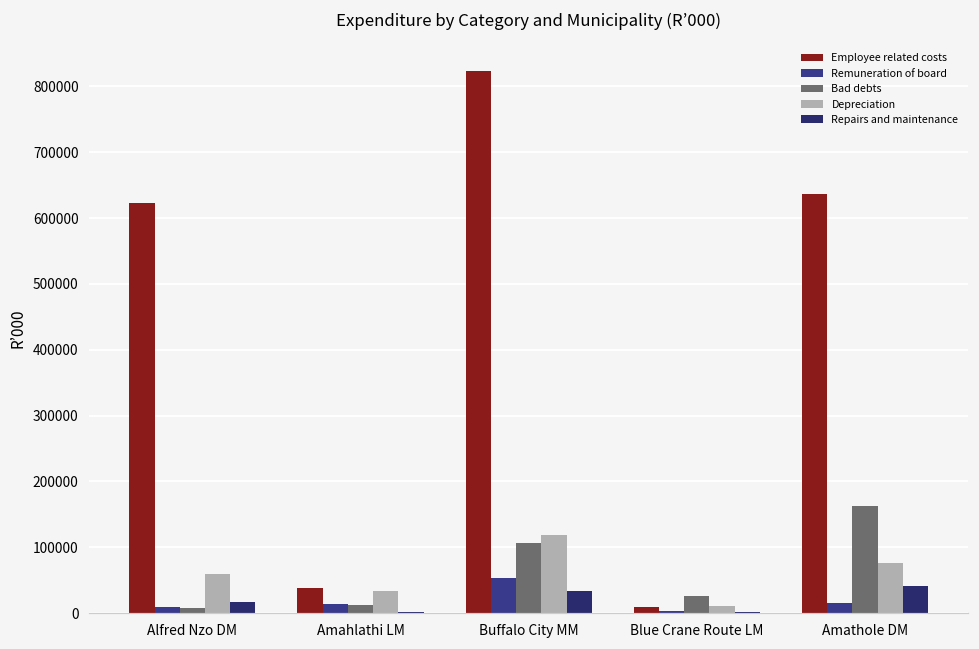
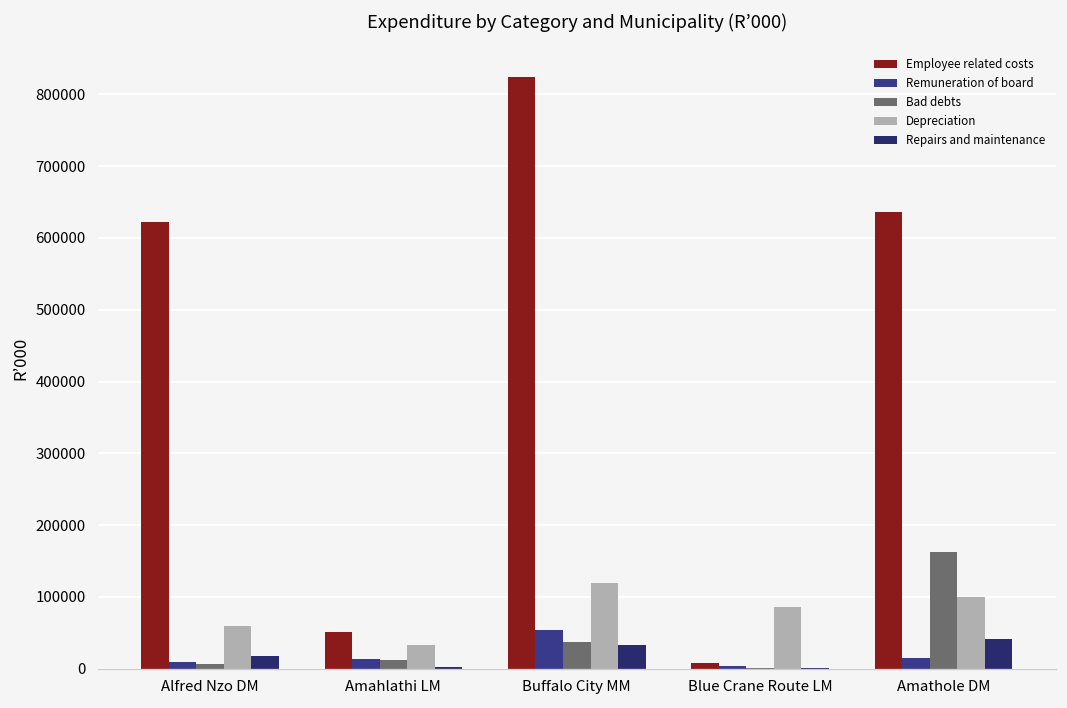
Employee related costs, Amahlathi LM: 40000 -> 50000
Bad debts, Buffalo City MM: 110000 -> 40000
Bad debts, Blue Crane Route LM: 30000 -> 0
Depreciation, Blue Crane Route LM: 10000 -> 90000
Depreciation, Amathole DM: 80000 -> 100000
